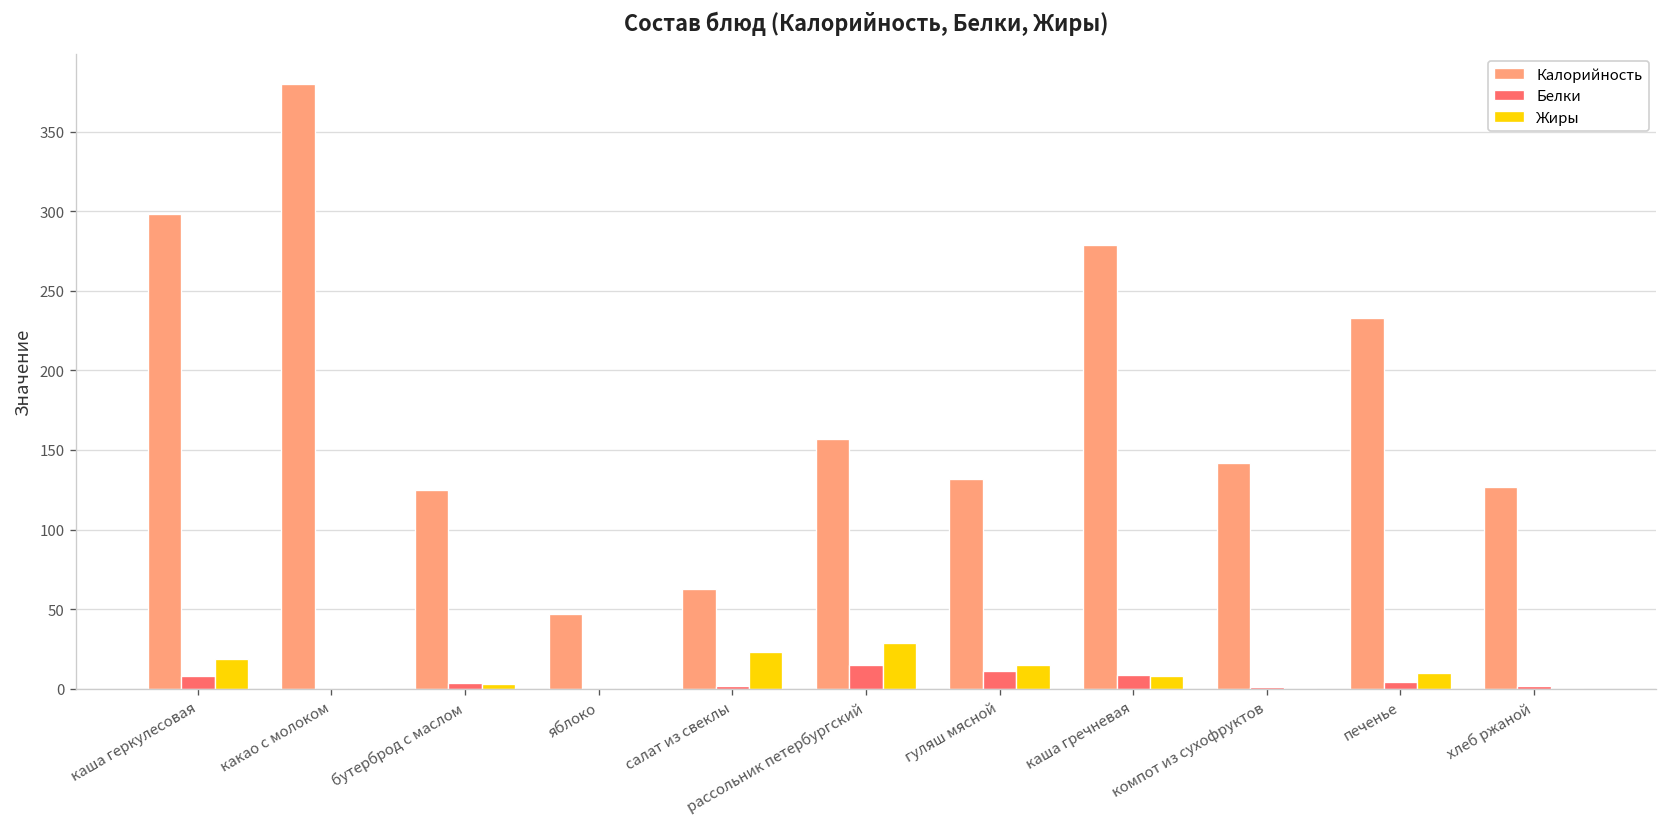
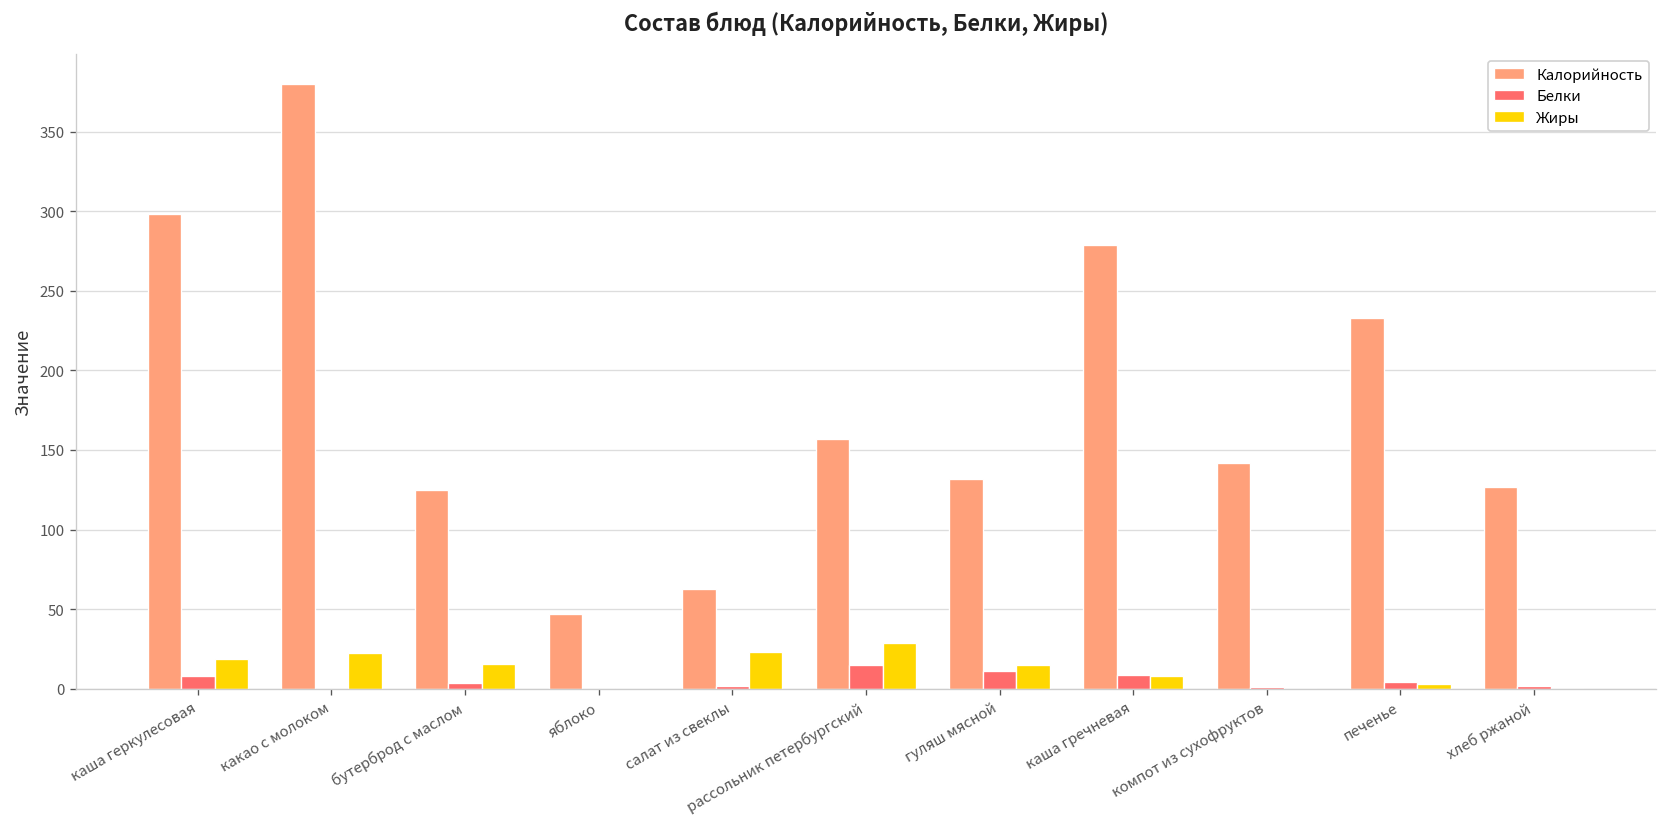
Жиры, какао с молоком: 0 -> 23
Жиры, бутерброд с маслом: 3 -> 16
Жиры, печенье: 10 -> 3
